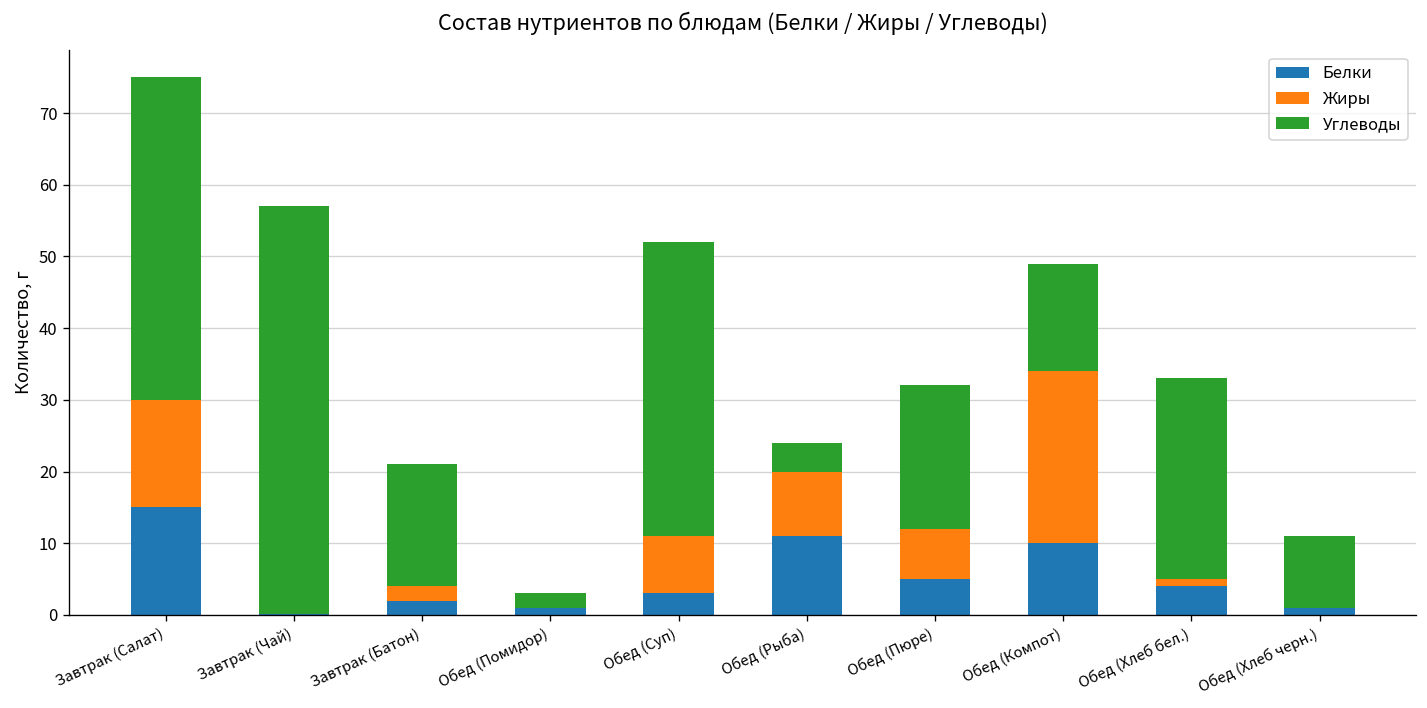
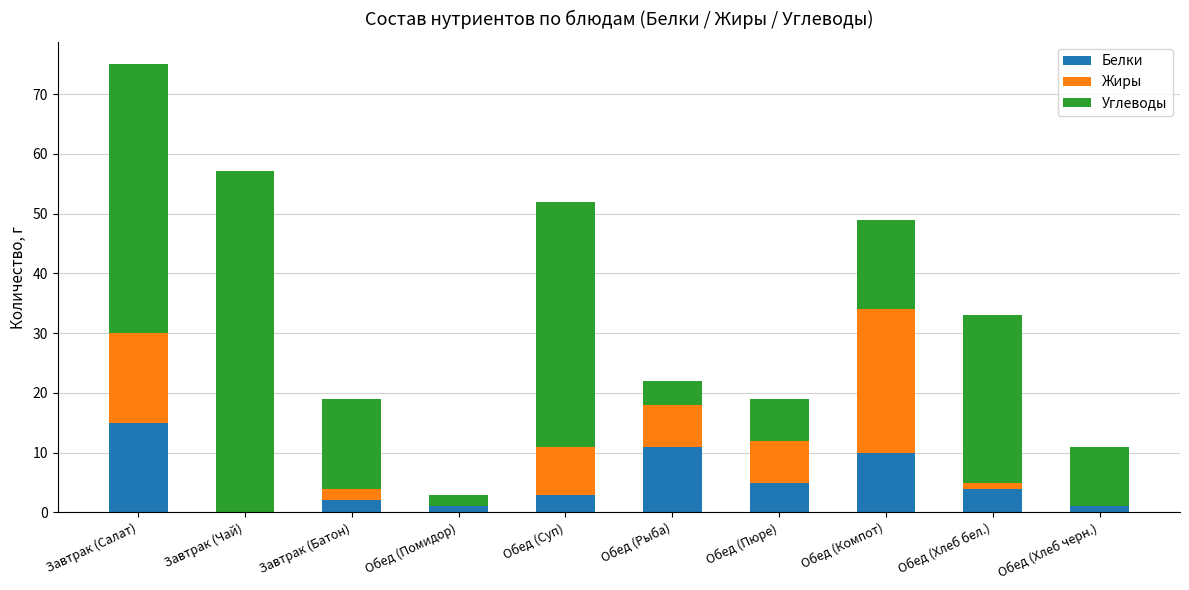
Углеводы, Завтрак (Батон): 17 -> 15
Жиры, Обед (Рыба): 9 -> 7
Углеводы, Обед (Пюре): 20 -> 7
